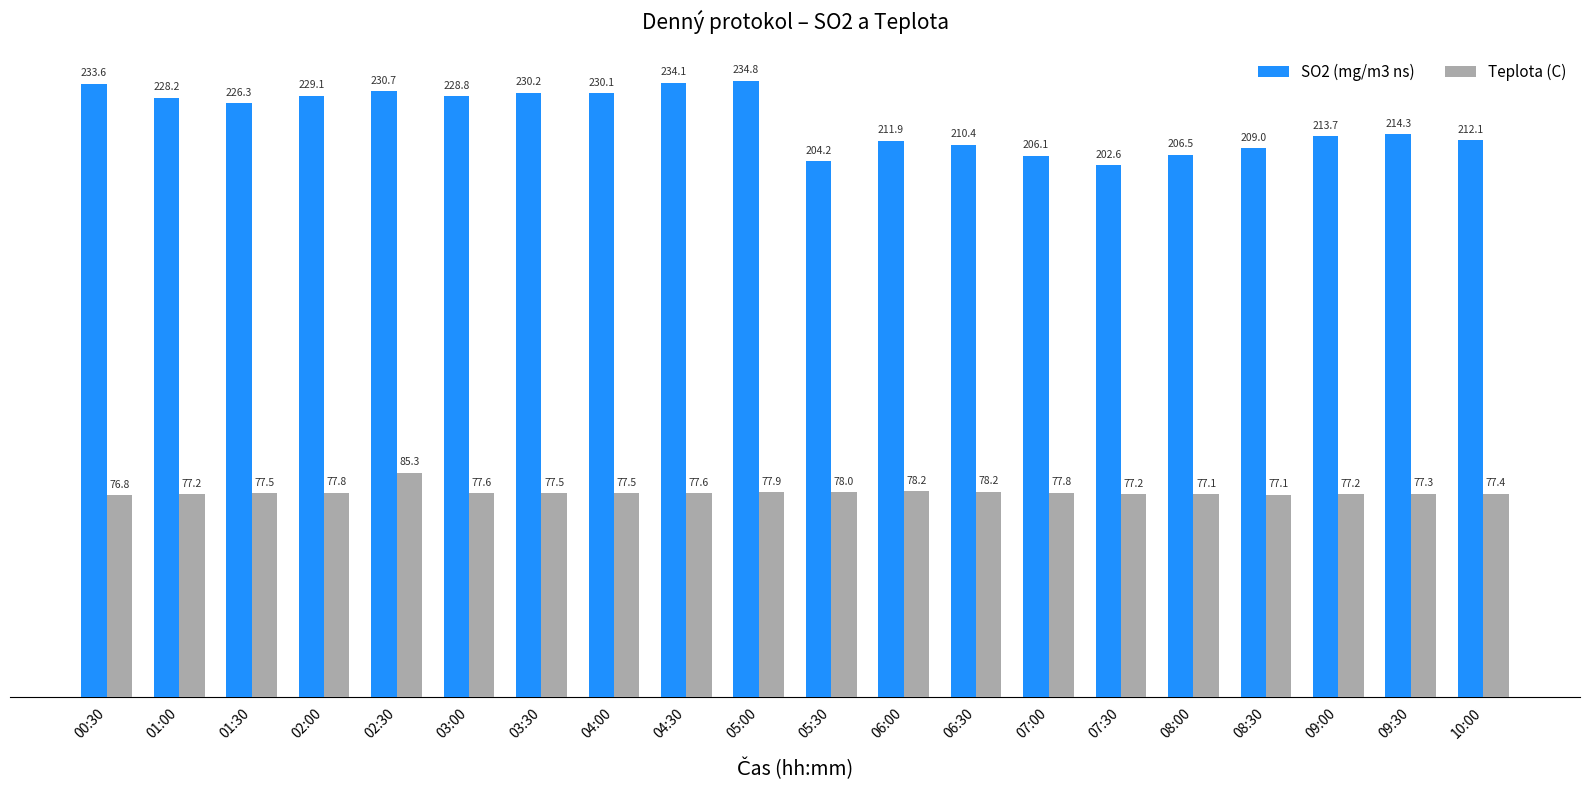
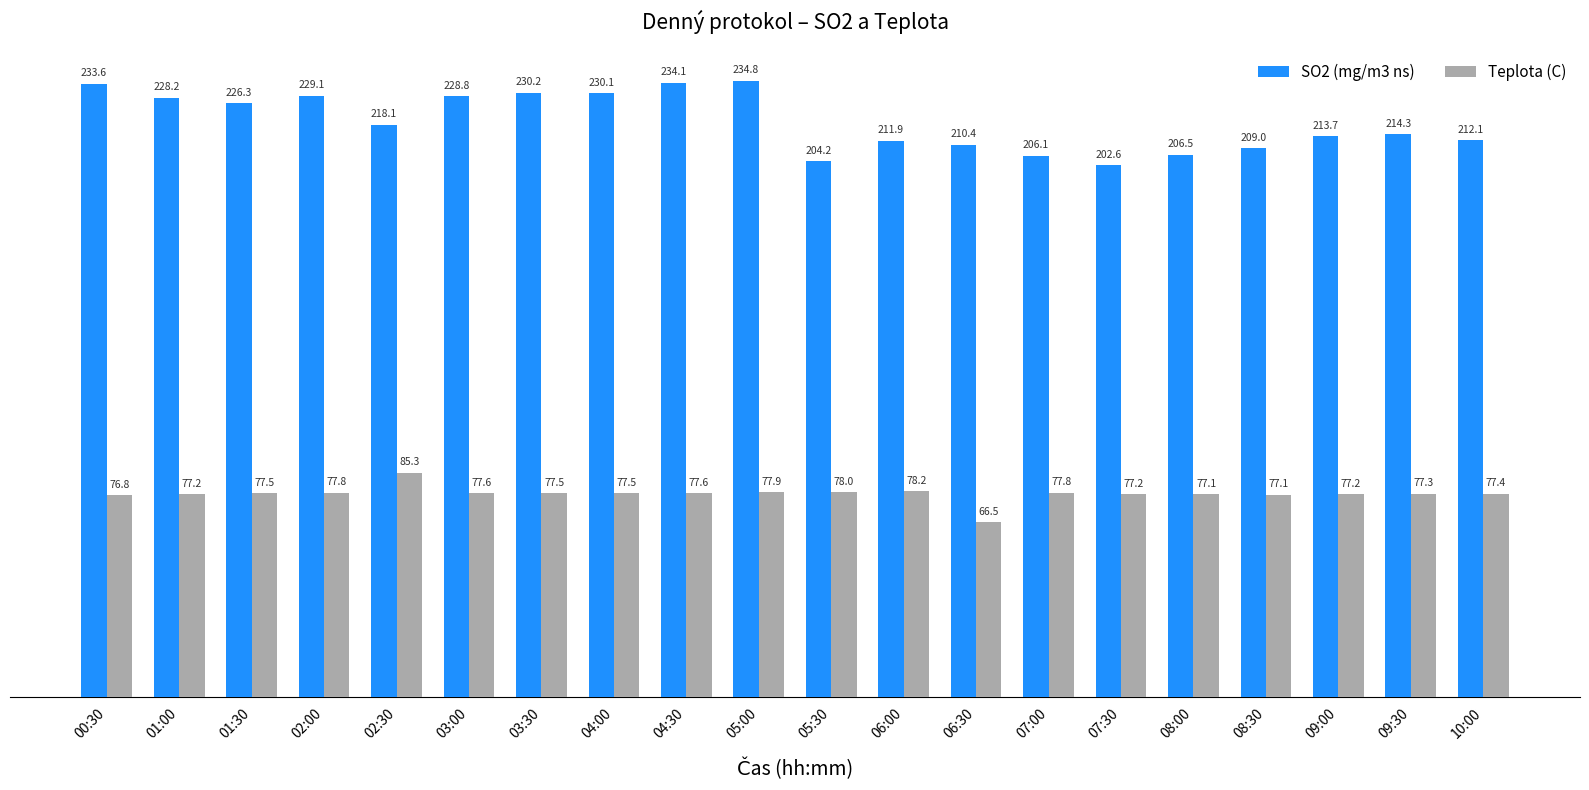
SO2 (mg/m3 ns), 02:30: 230.7 -> 218.1
Teplota (C), 06:30: 78.2 -> 66.5
